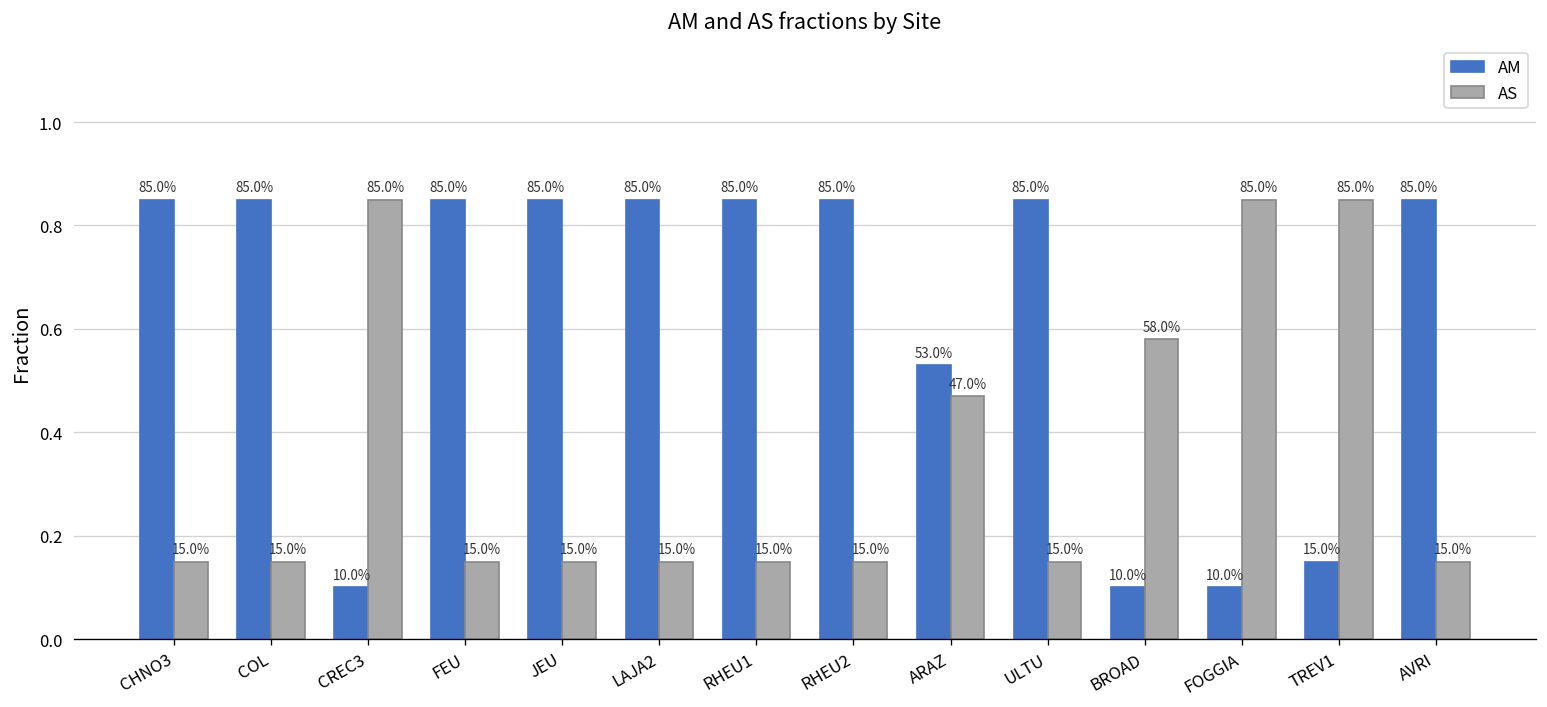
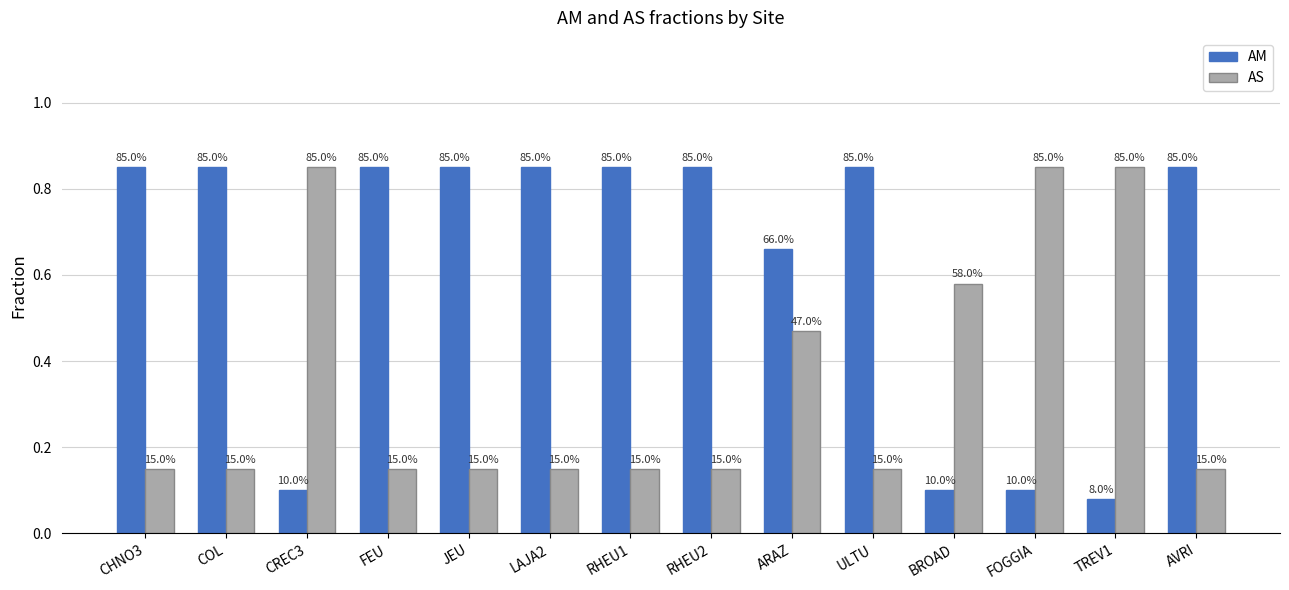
AM, ARAZ: 53.0% -> 66.0%
AM, TREV1: 15.0% -> 8.0%
